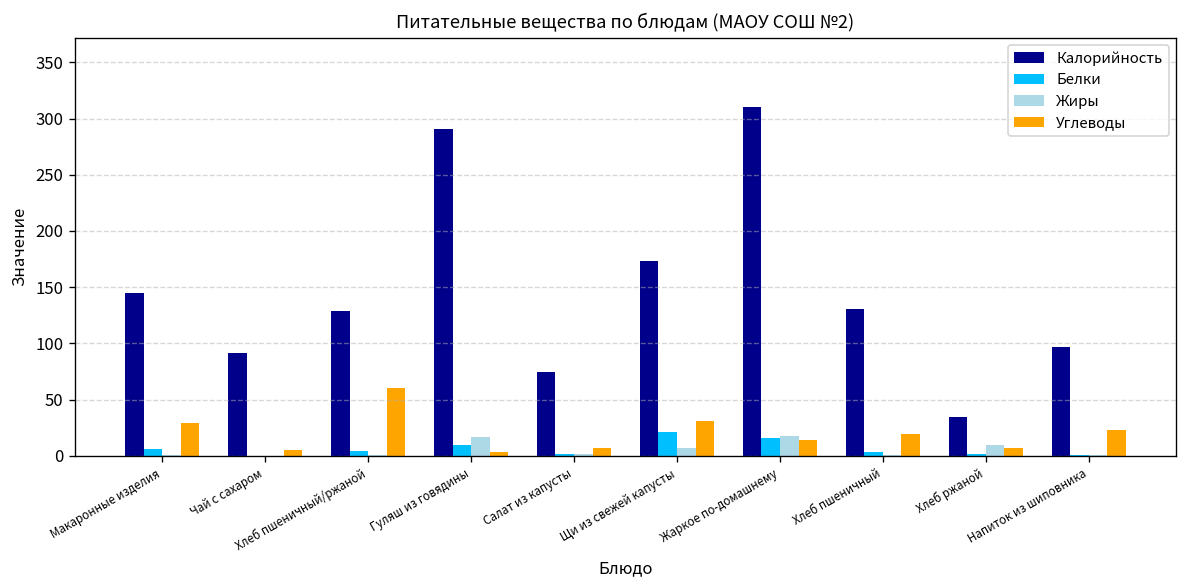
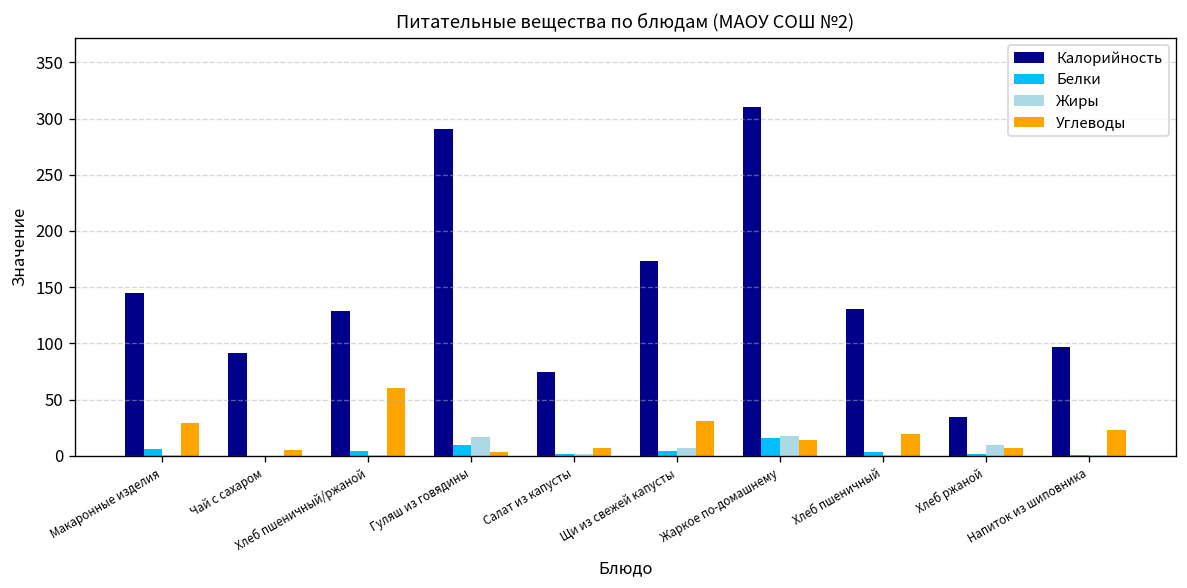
Белки, Щи из свежей капусты: 20 -> 0
